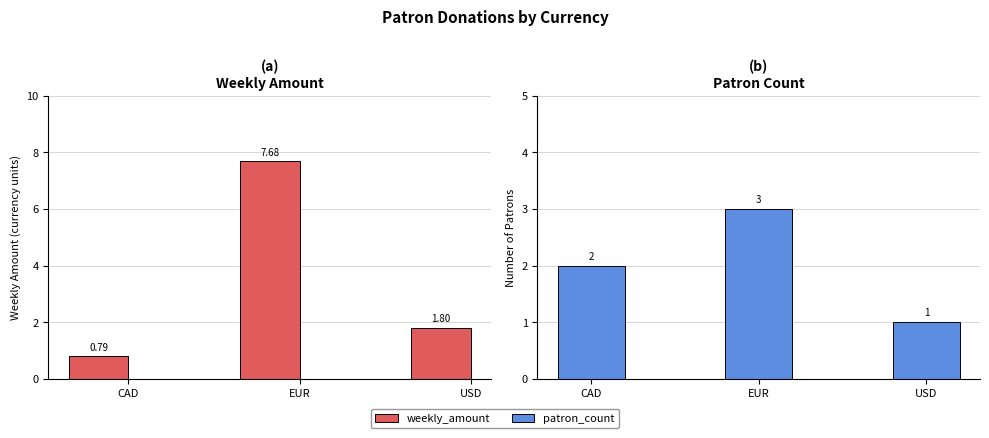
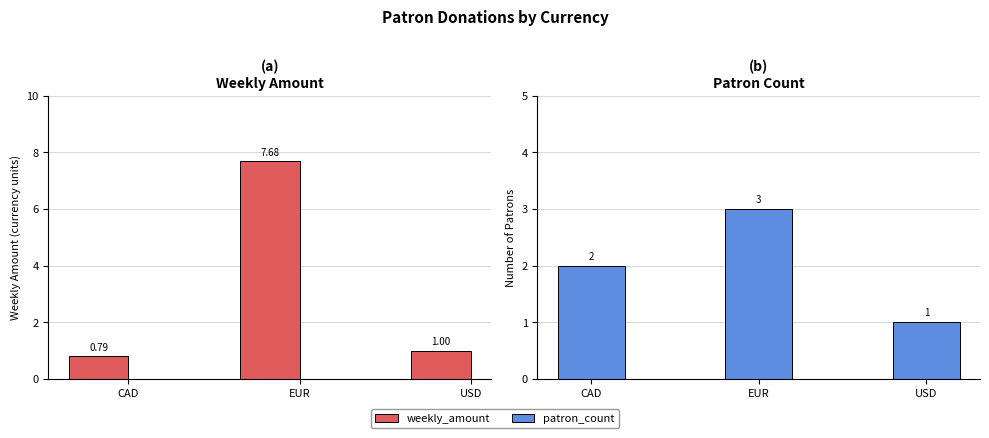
(a) Weekly Amount, USD: 1.80 -> 1.00
